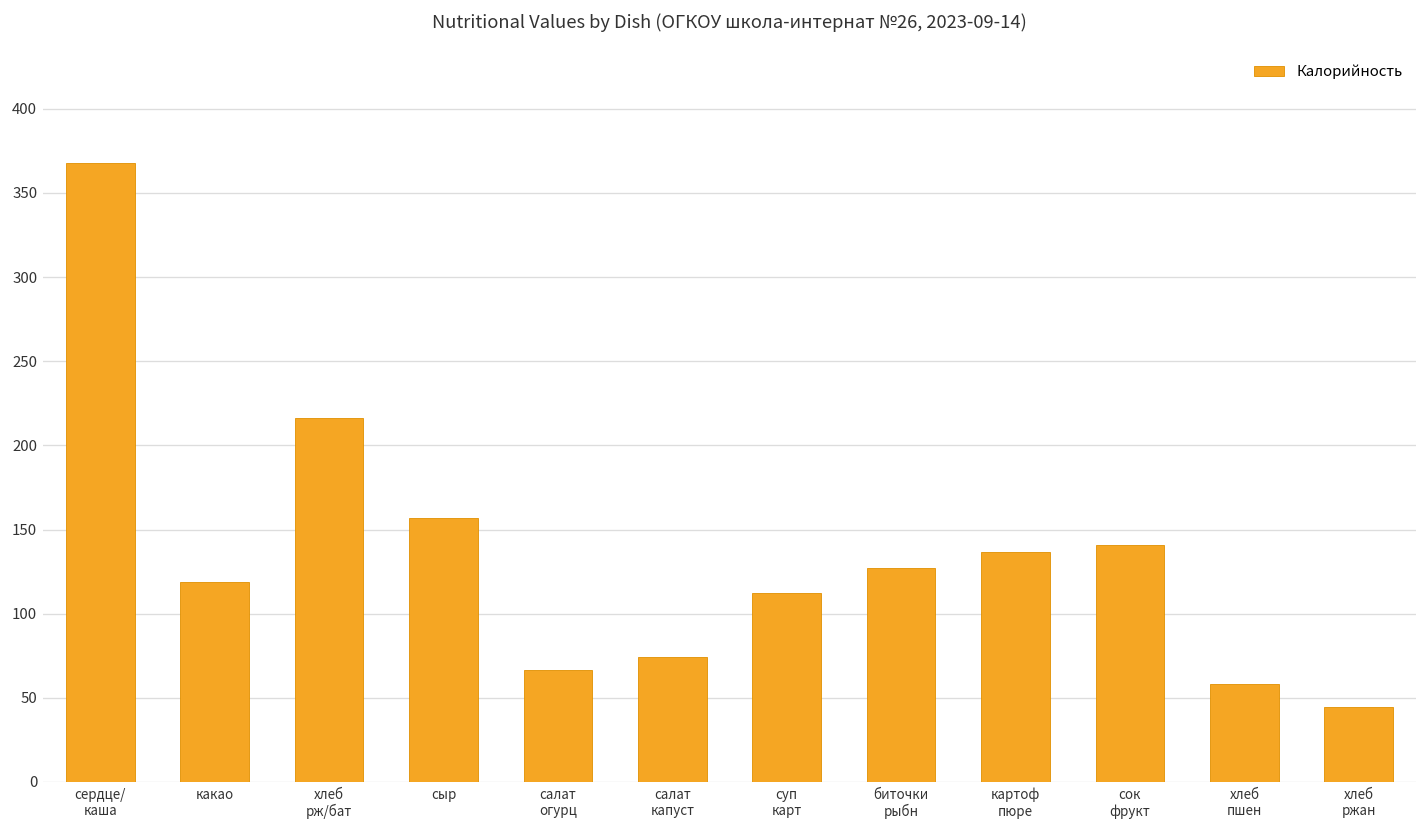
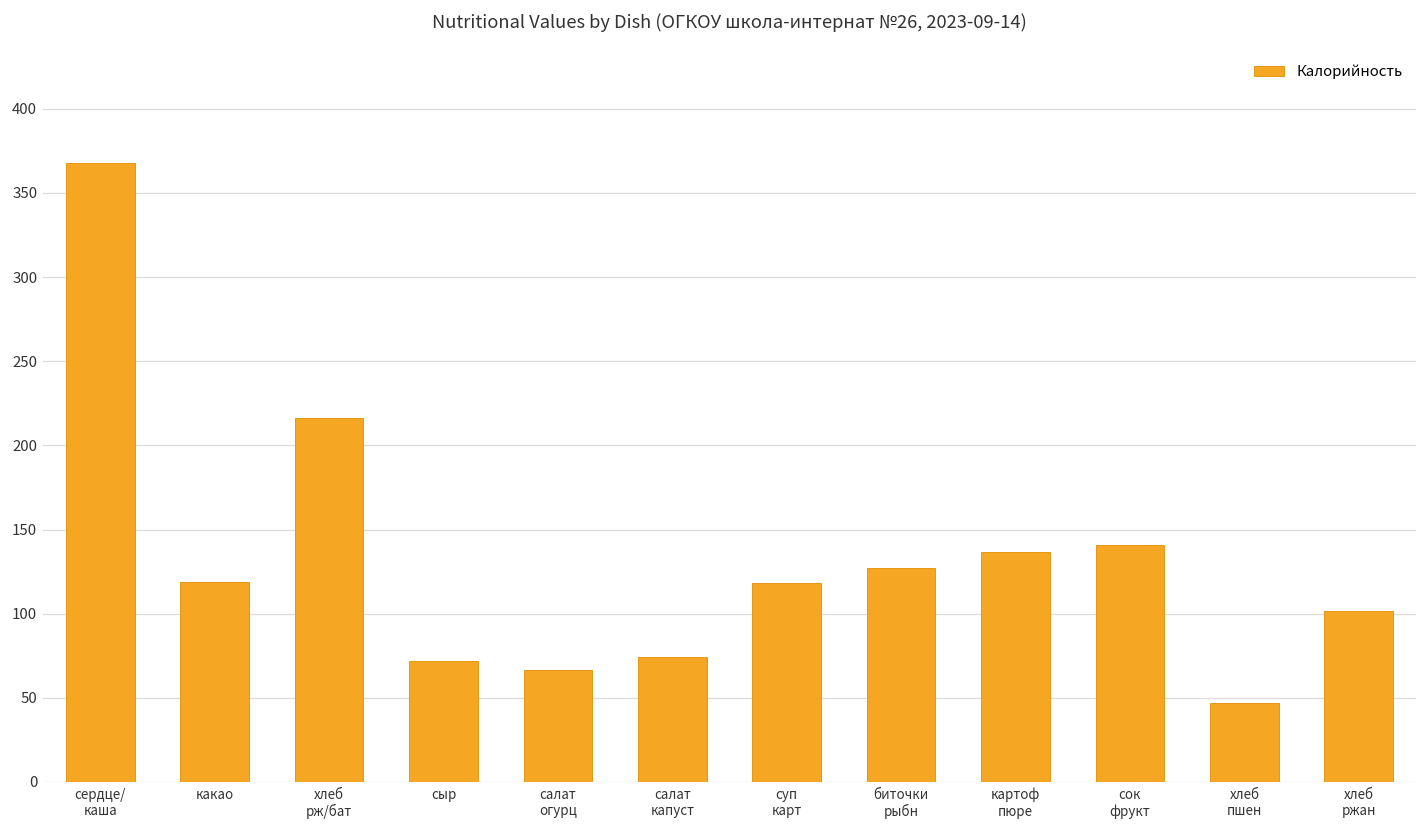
сыр: 157 -> 72
суп карт: 112 -> 118
хлеб пшен: 58 -> 47
хлеб ржан: 45 -> 102
